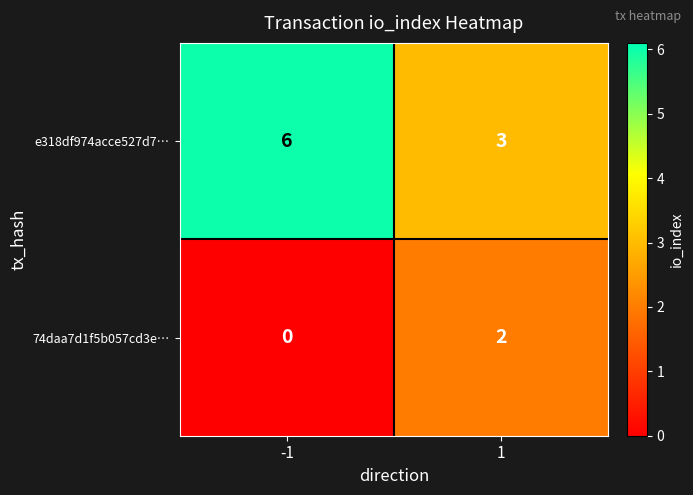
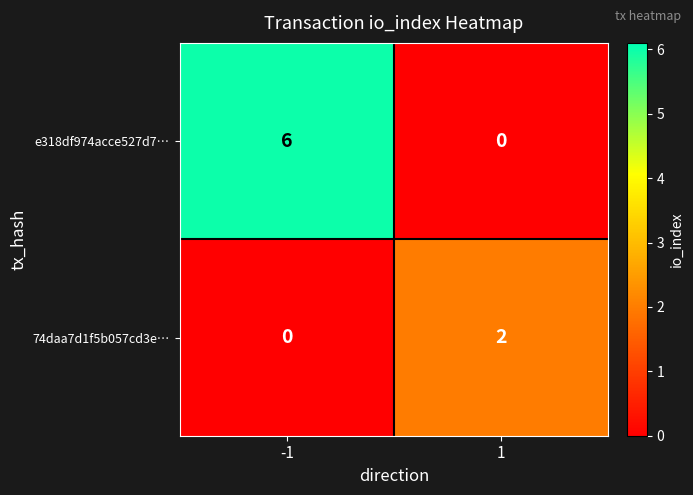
e318df974acce527d7…, 1: 3 -> 0
